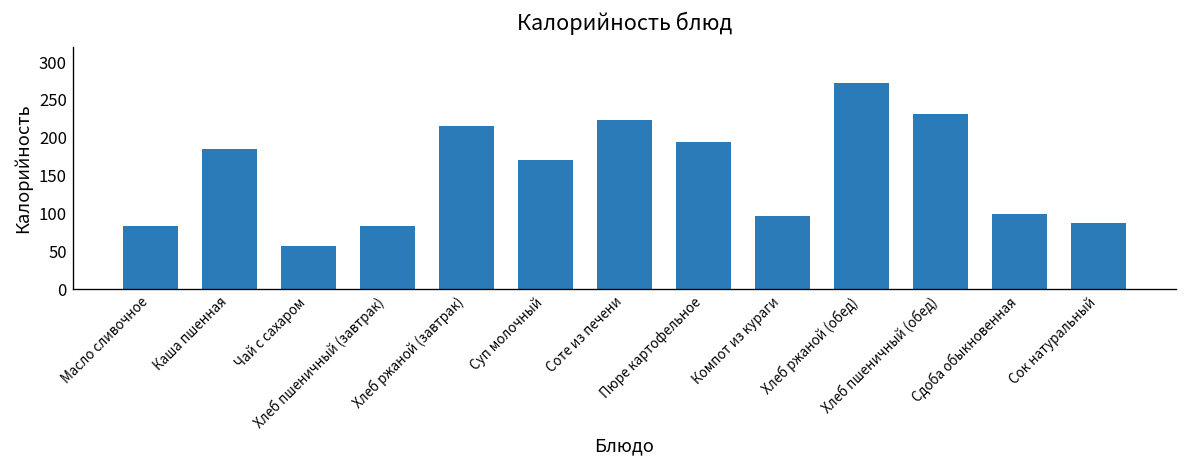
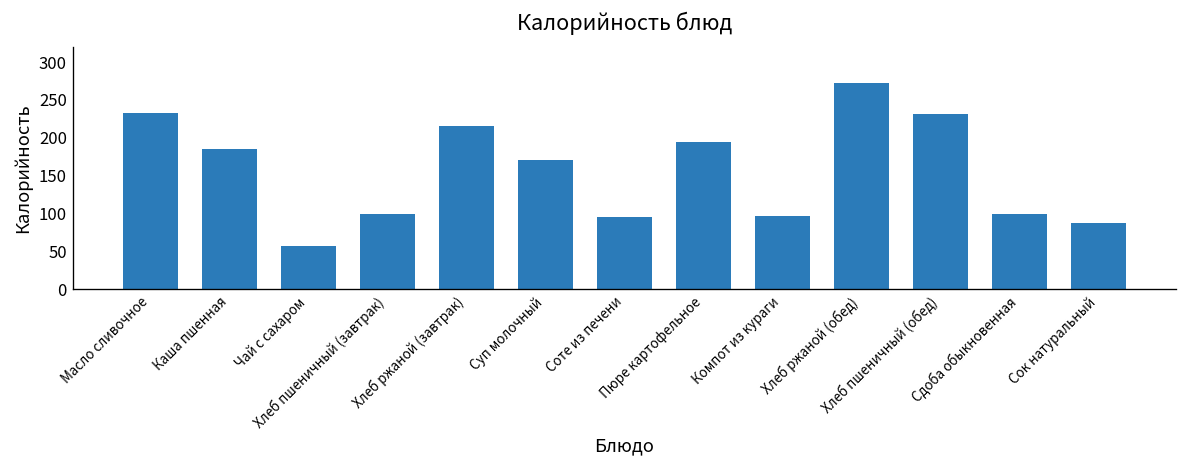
Масло сливочное: 80 -> 230
Хлеб пшеничный (завтрак): 80 -> 100
Соте из печени: 220 -> 100
